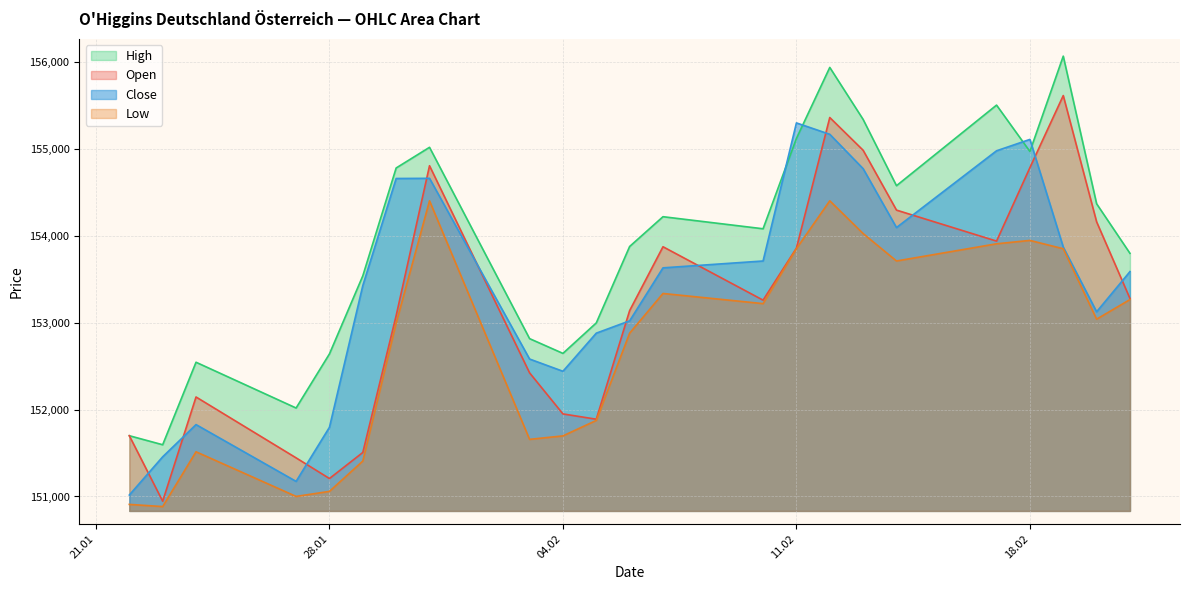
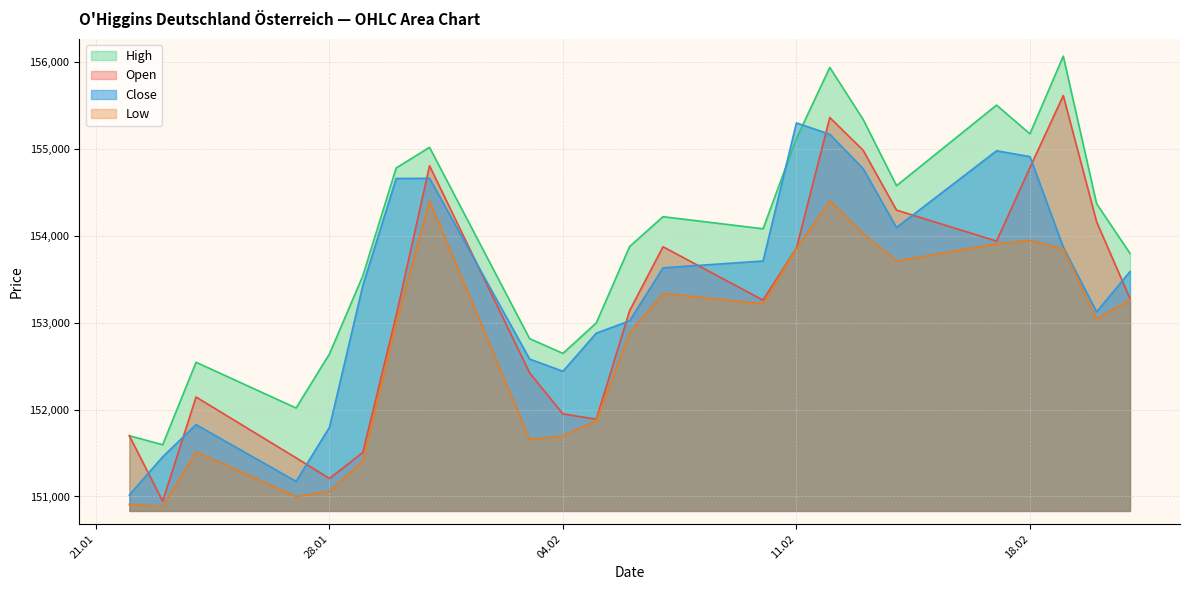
High, 18.02: 155,000 -> 155,200
Close, 18.02: 155,100 -> 154,900
